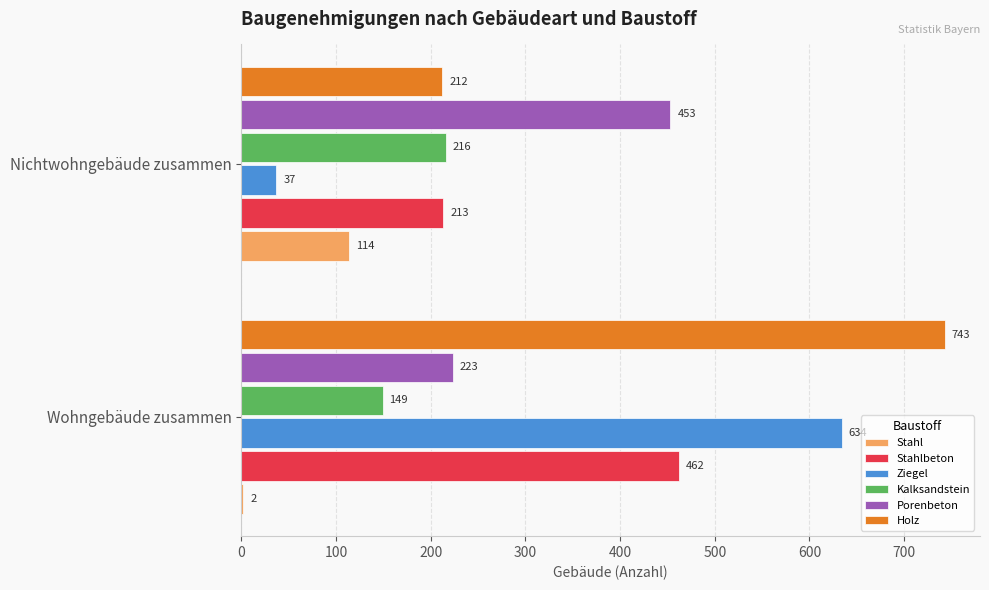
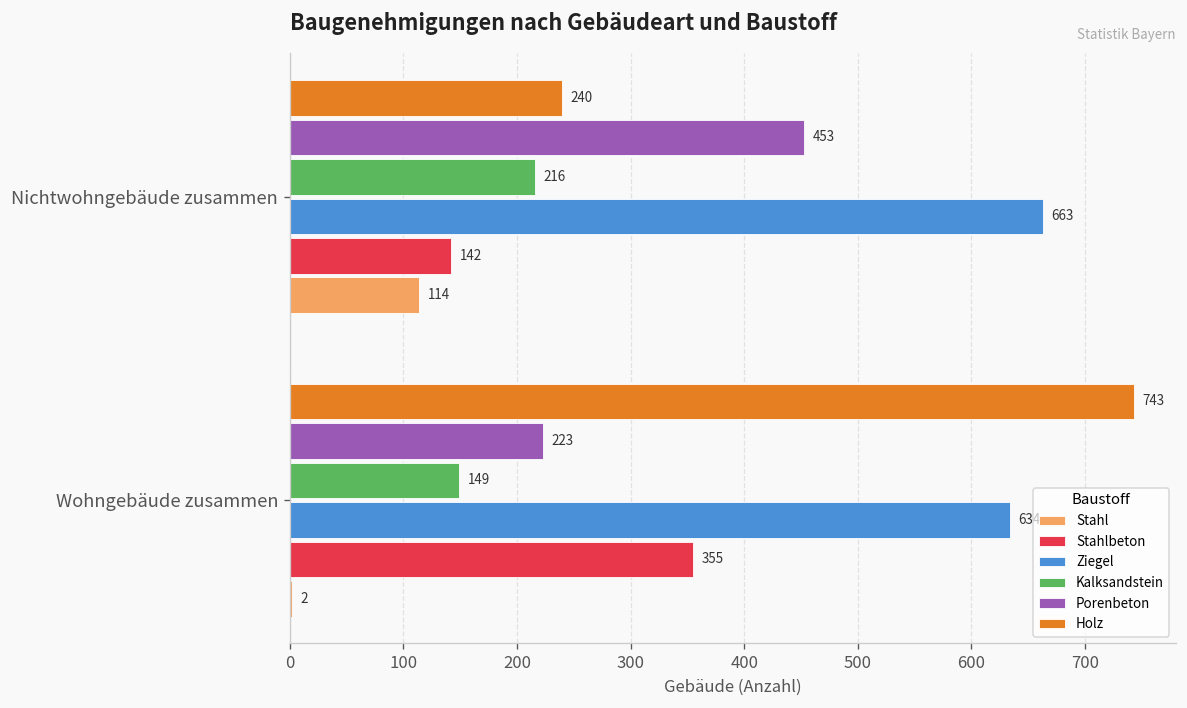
Holz, Nichtwohngebäude zusammen: 212 -> 240
Ziegel, Nichtwohngebäude zusammen: 37 -> 663
Stahlbeton, Nichtwohngebäude zusammen: 213 -> 142
Stahlbeton, Wohngebäude zusammen: 462 -> 355
